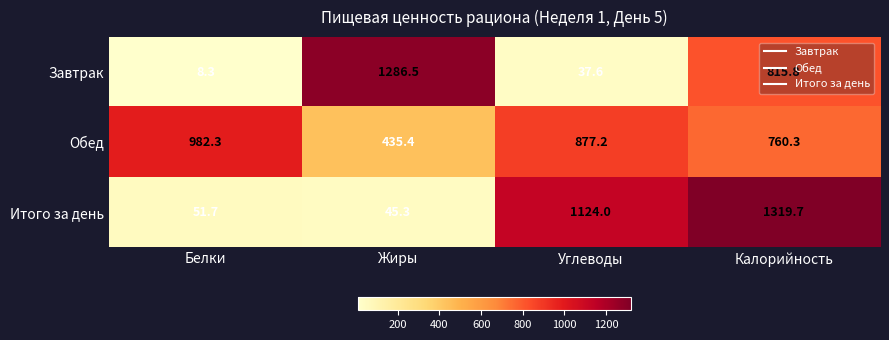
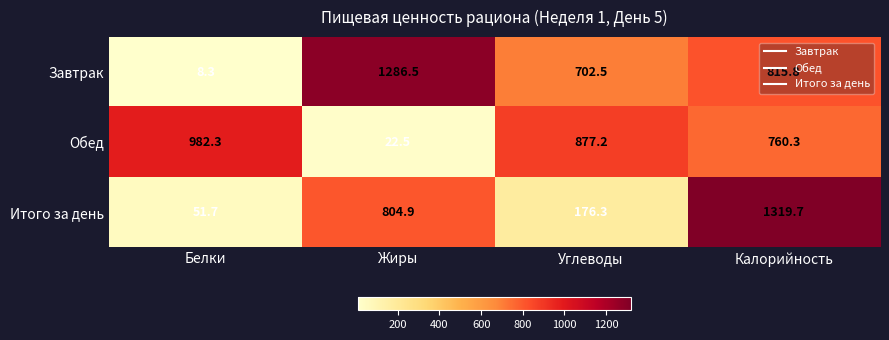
Завтрак, Углеводы: 37.6 -> 702.5
Обед, Жиры: 435.4 -> 22.5
Итого за день, Жиры: 45.3 -> 804.9
Итого за день, Углеводы: 1124.0 -> 176.3
